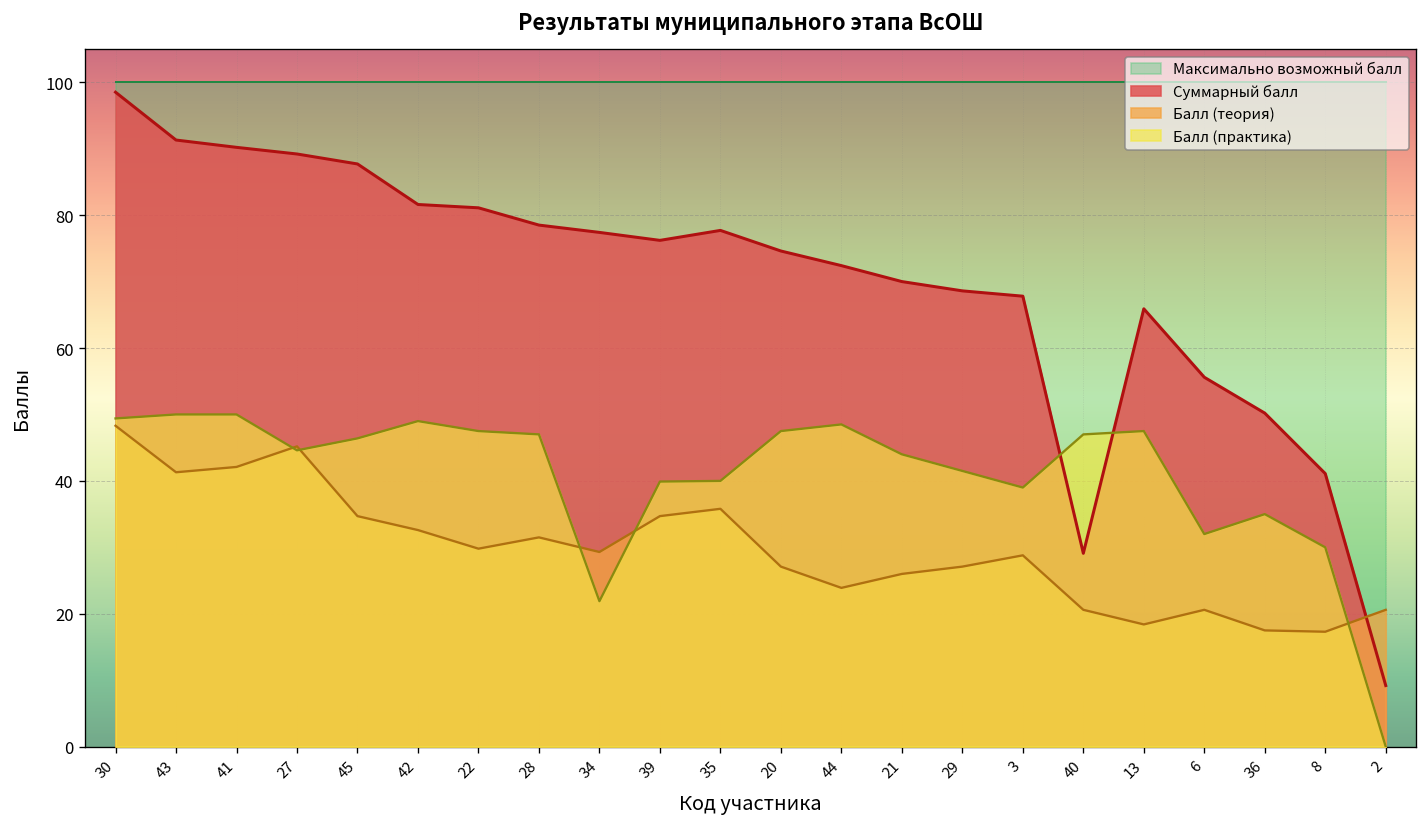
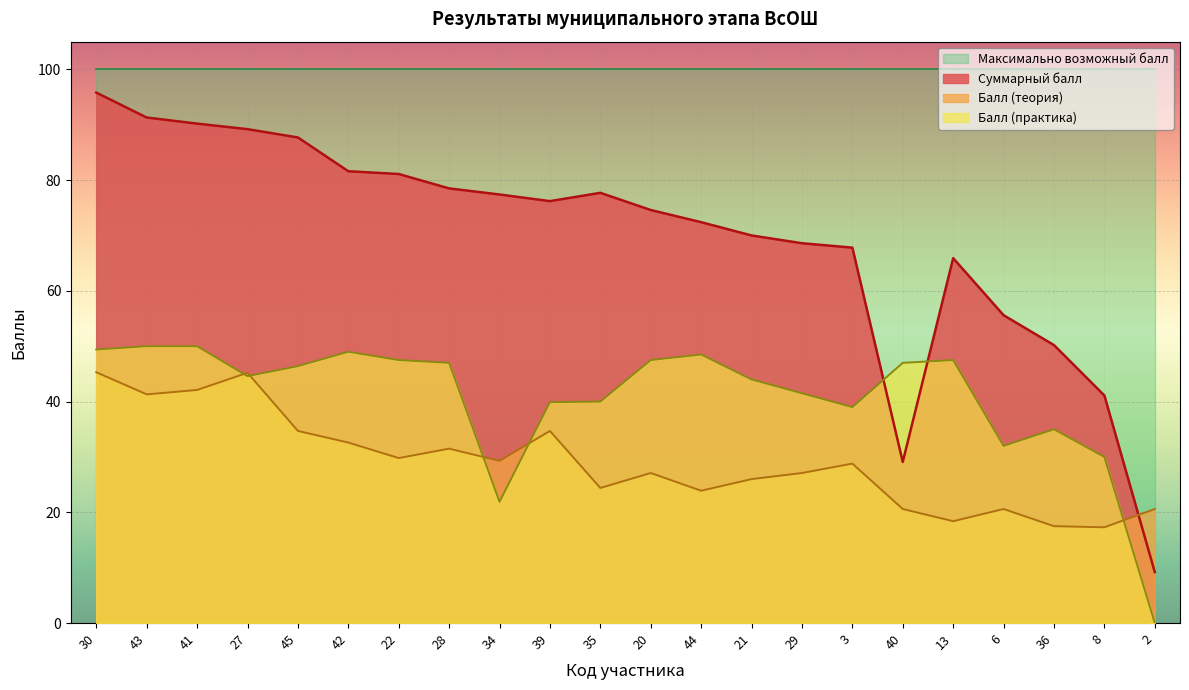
Суммарный балл, 30: 99 -> 96
Балл (теория), 30: 48 -> 45
Балл (теория), 35: 36 -> 24
